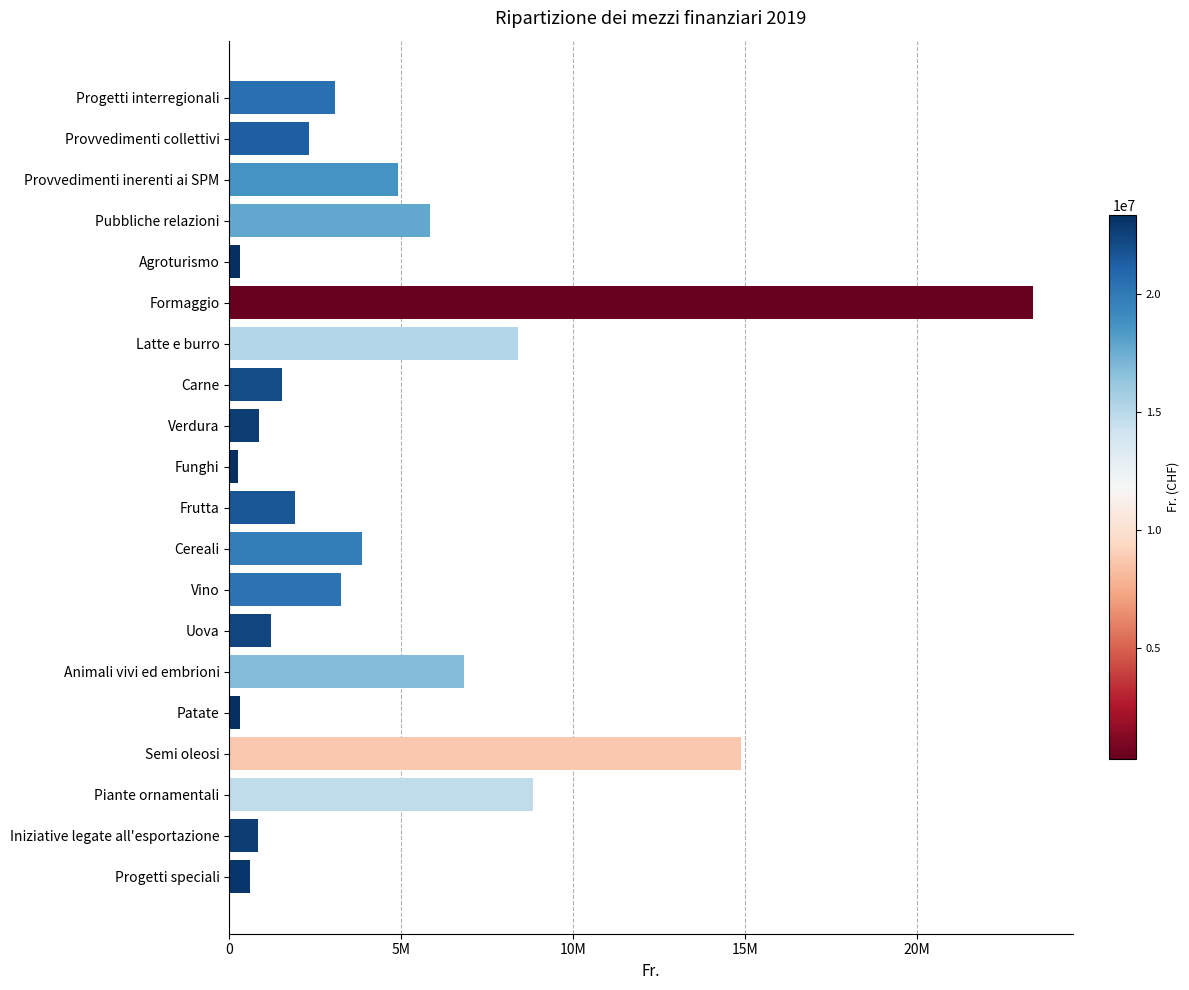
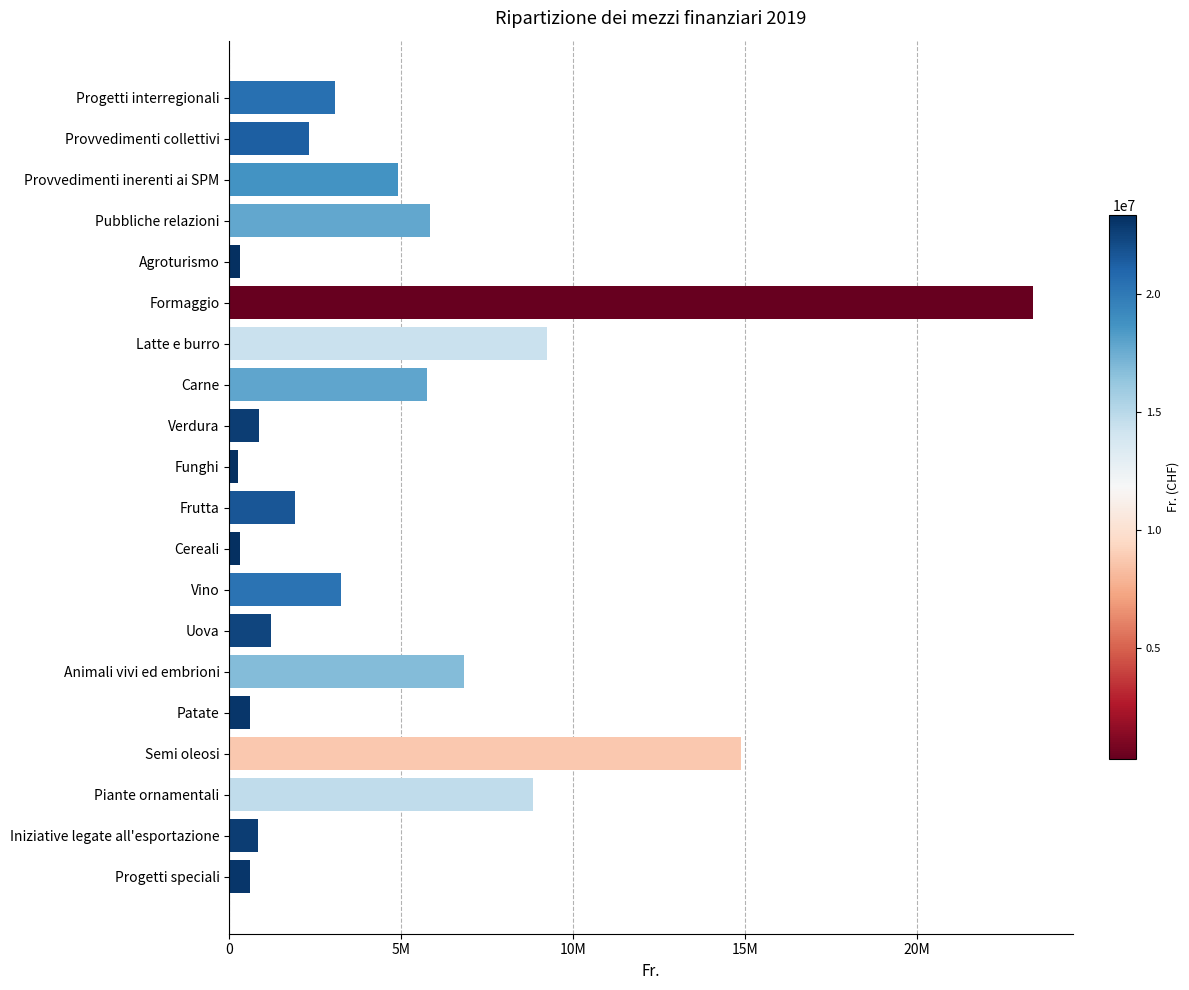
Latte e burro: 8400000 -> 9200000
Carne: 1500000 -> 5800000
Cereali: 3900000 -> 300000
Patate: 300000 -> 600000
